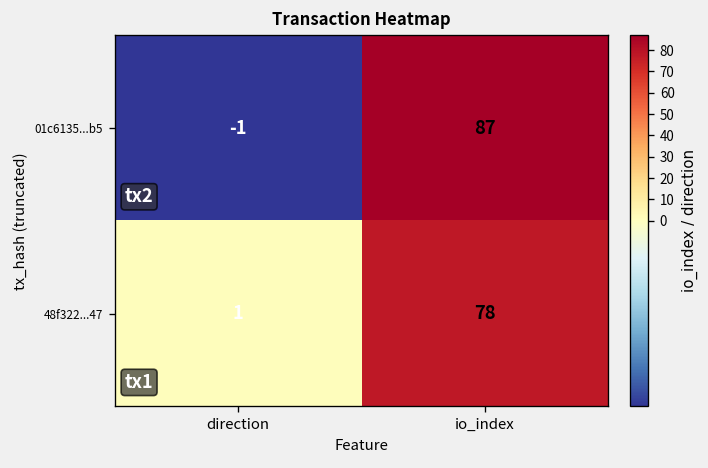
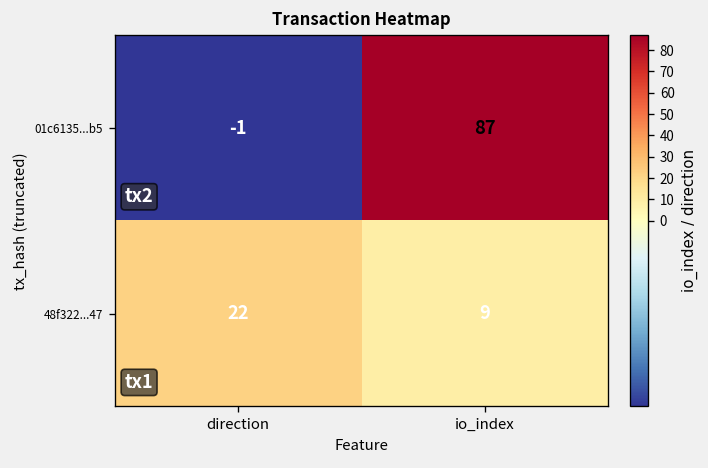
48f322...47, direction: 1 -> 22
48f322...47, io_index: 78 -> 9
